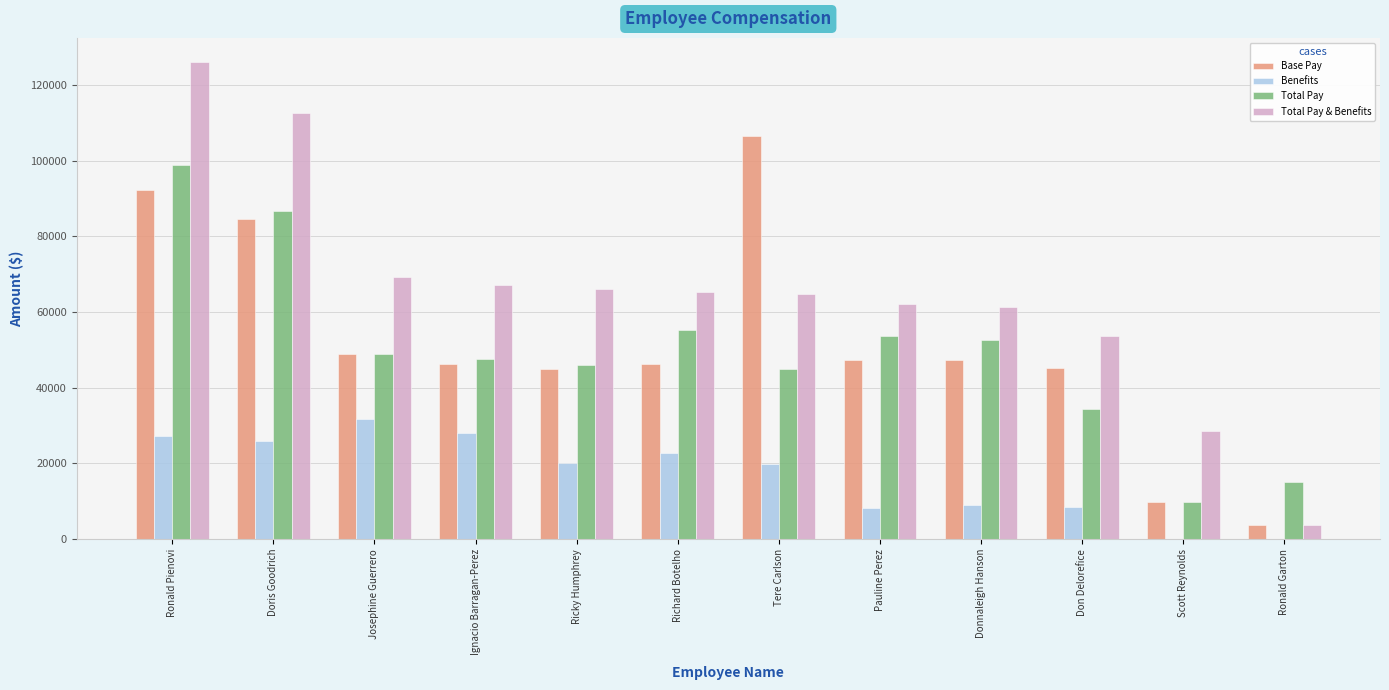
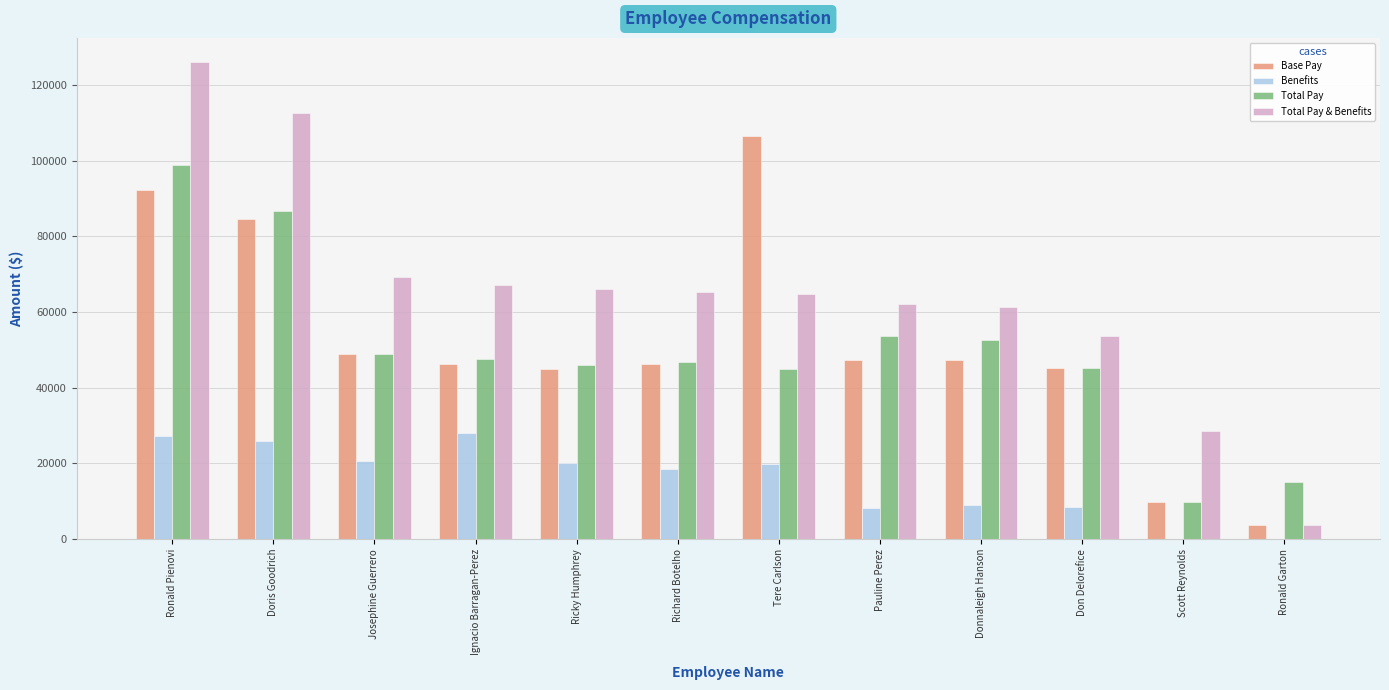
Benefits, Josephine Guerrero: 32000 -> 21000
Benefits, Richard Botelho: 23000 -> 19000
Total Pay, Richard Botelho: 55000 -> 47000
Total Pay, Don Delorefice: 34000 -> 45000
